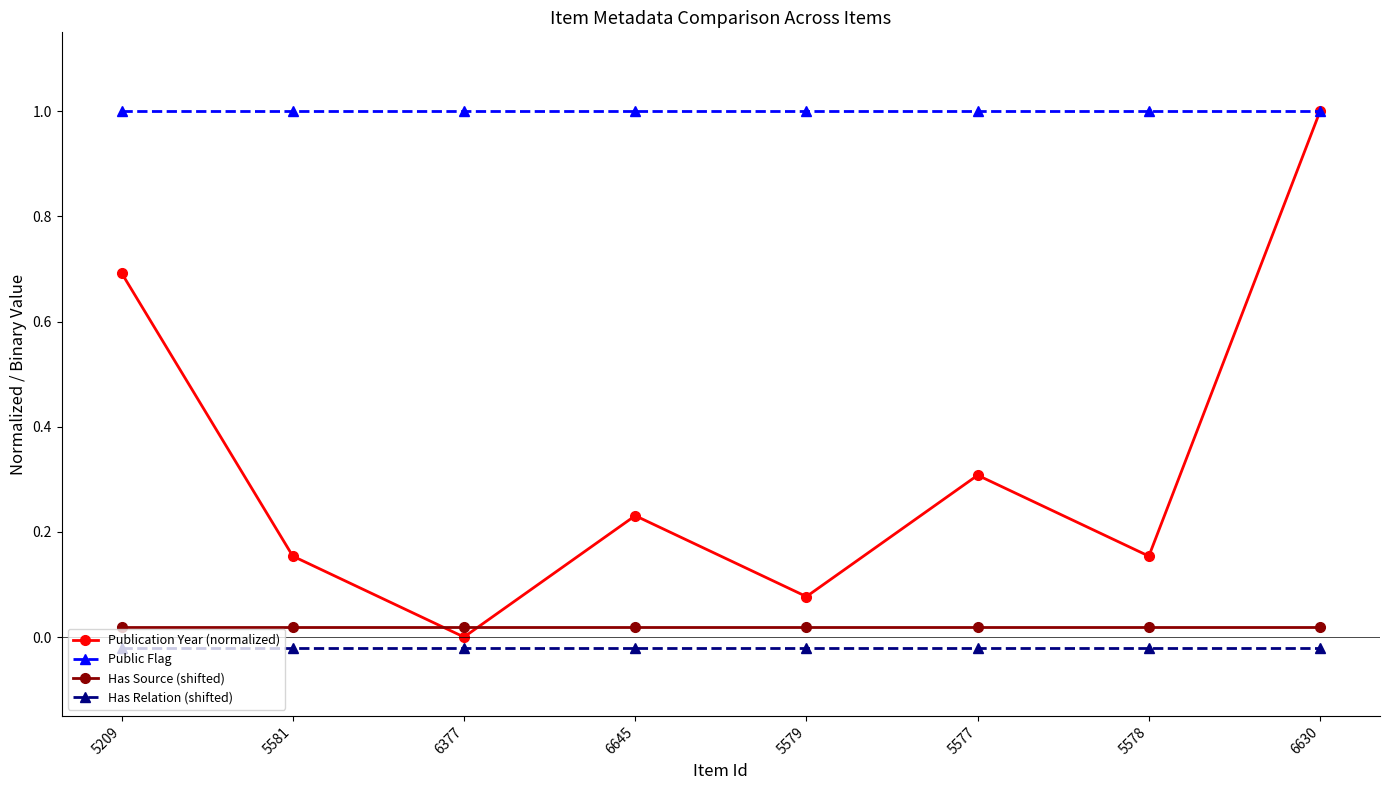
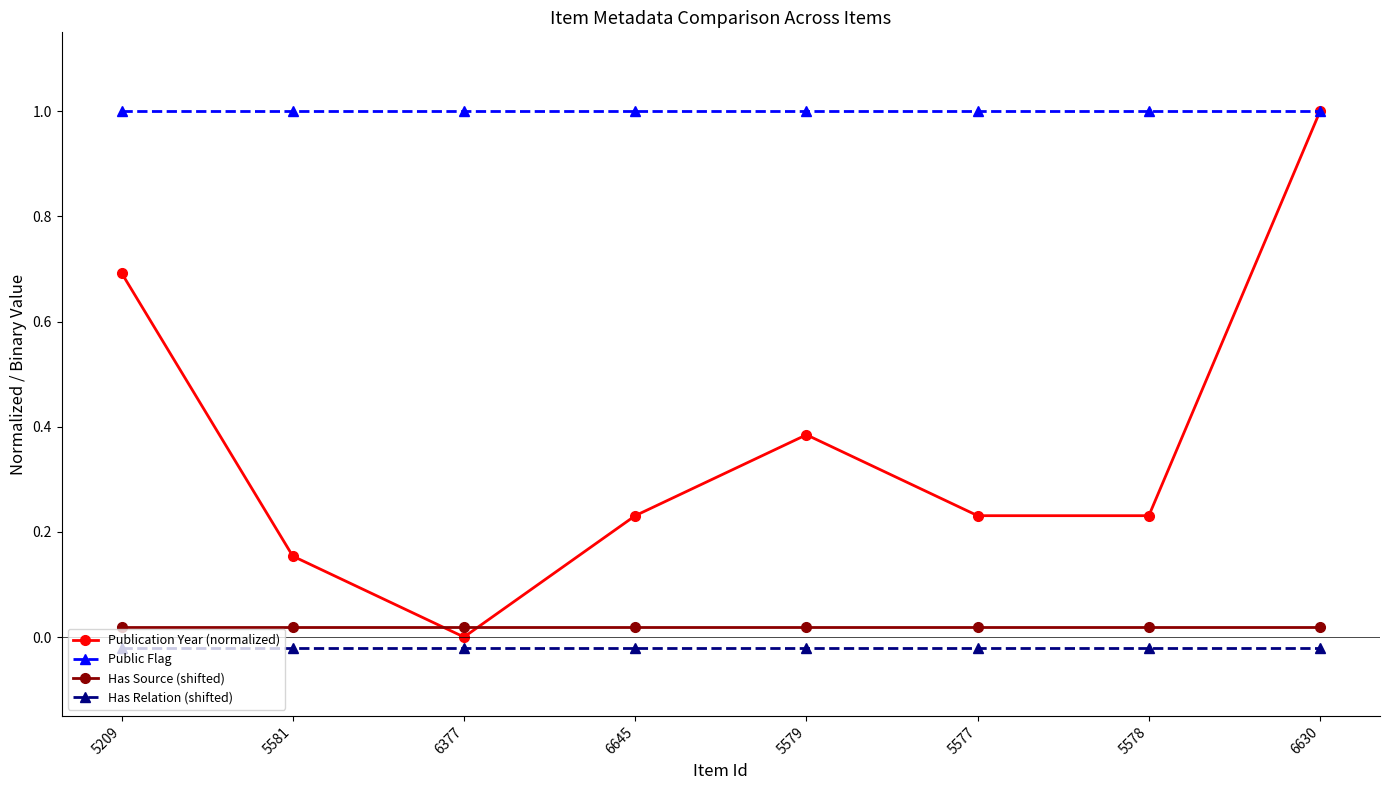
Publication Year (normalized), 5579: 0.08 -> 0.38
Publication Year (normalized), 5577: 0.31 -> 0.23
Publication Year (normalized), 5578: 0.15 -> 0.23
